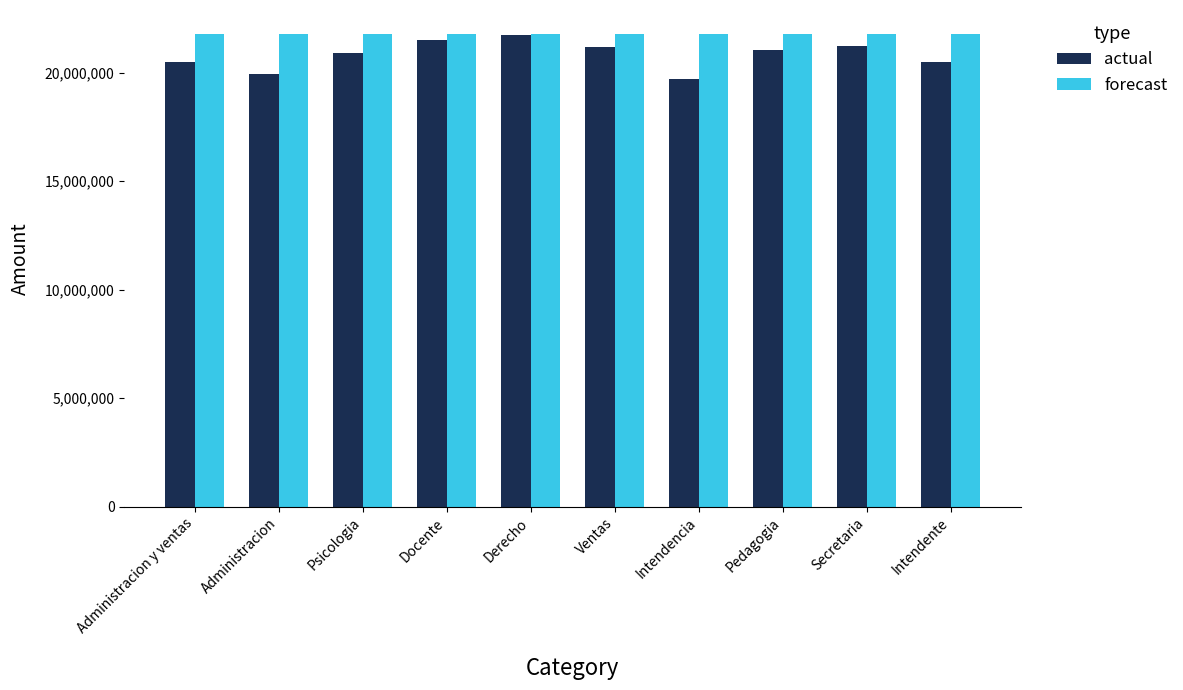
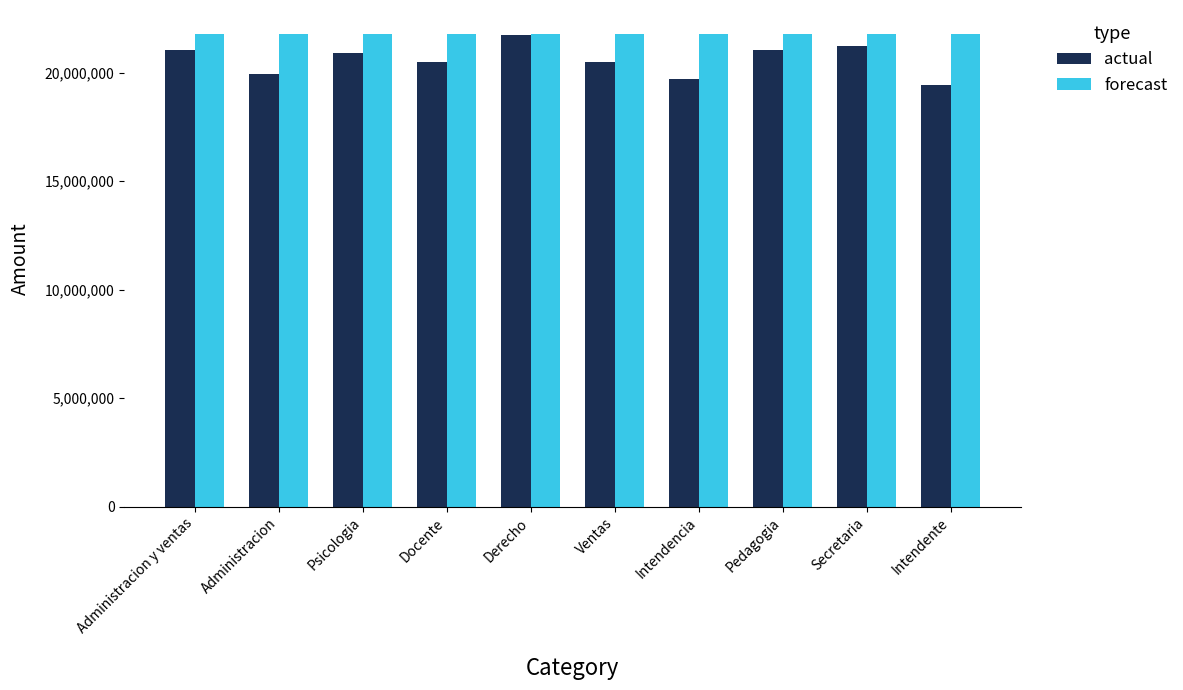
actual, Administracion y ventas: 20,500,000 -> 21,100,000
actual, Docente: 21,500,000 -> 20,500,000
actual, Ventas: 21,200,000 -> 20,500,000
actual, Intendente: 20,500,000 -> 19,500,000
